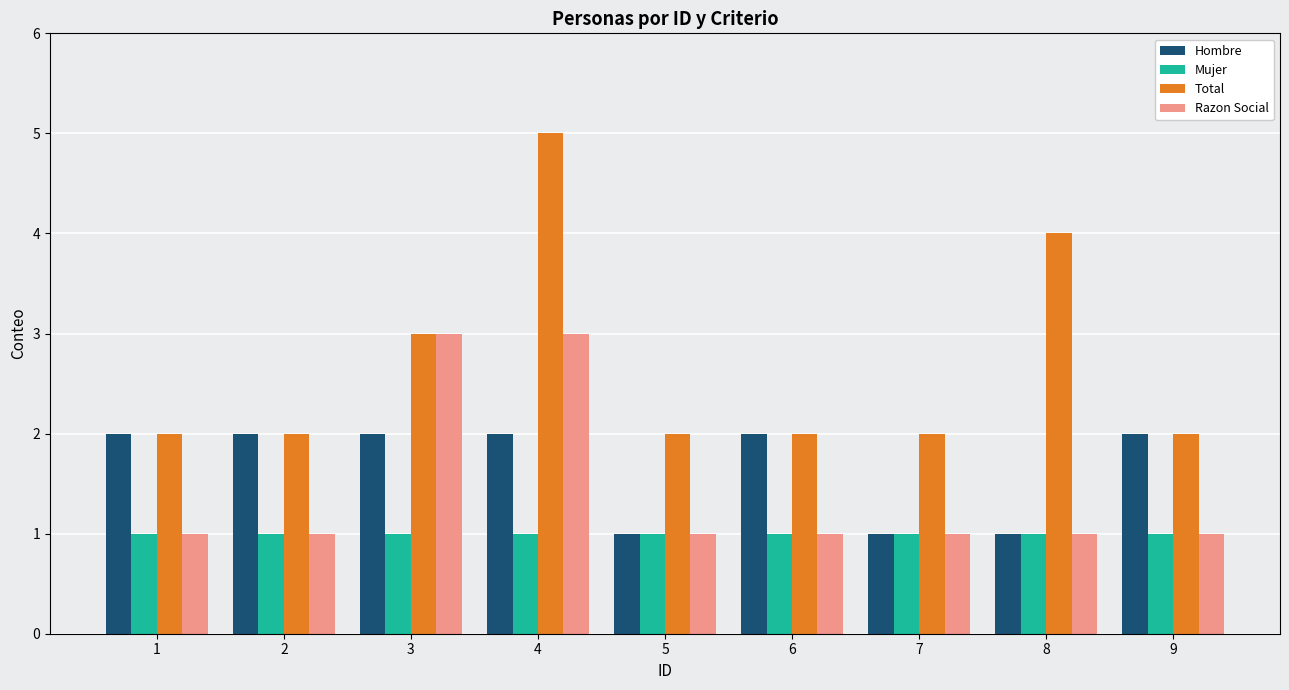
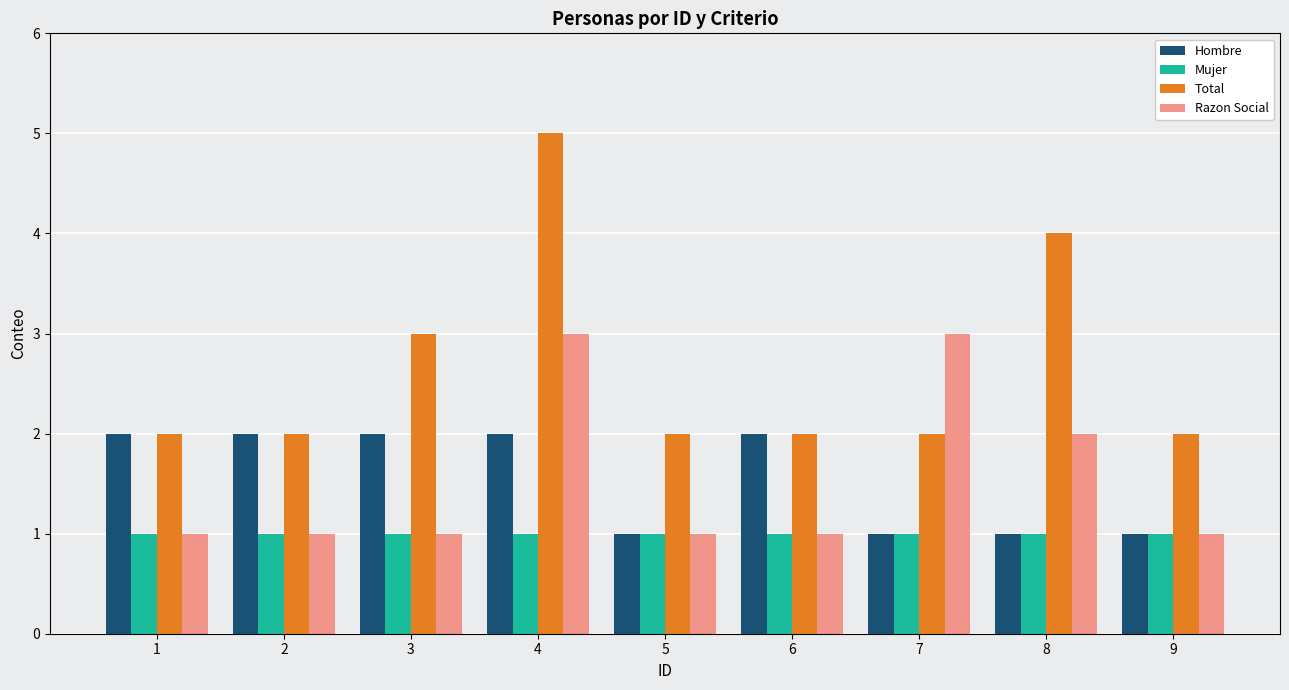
Razon Social, 3: 3 -> 1
Razon Social, 7: 1 -> 3
Razon Social, 8: 1 -> 2
Hombre, 9: 2 -> 1
